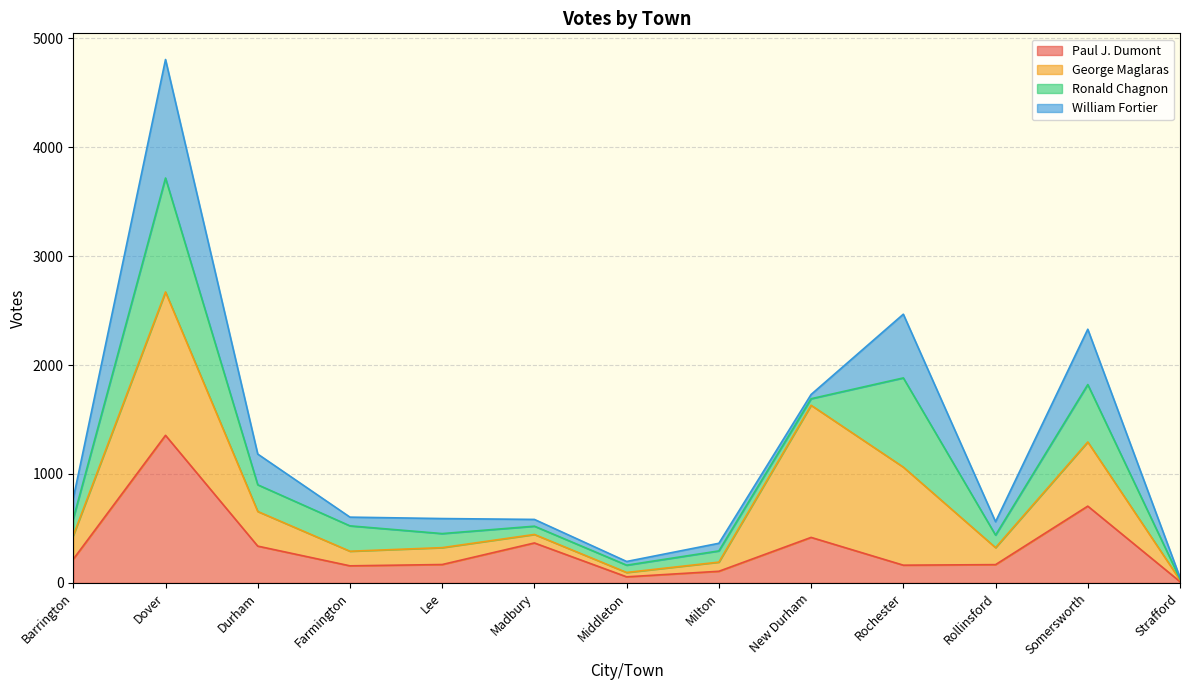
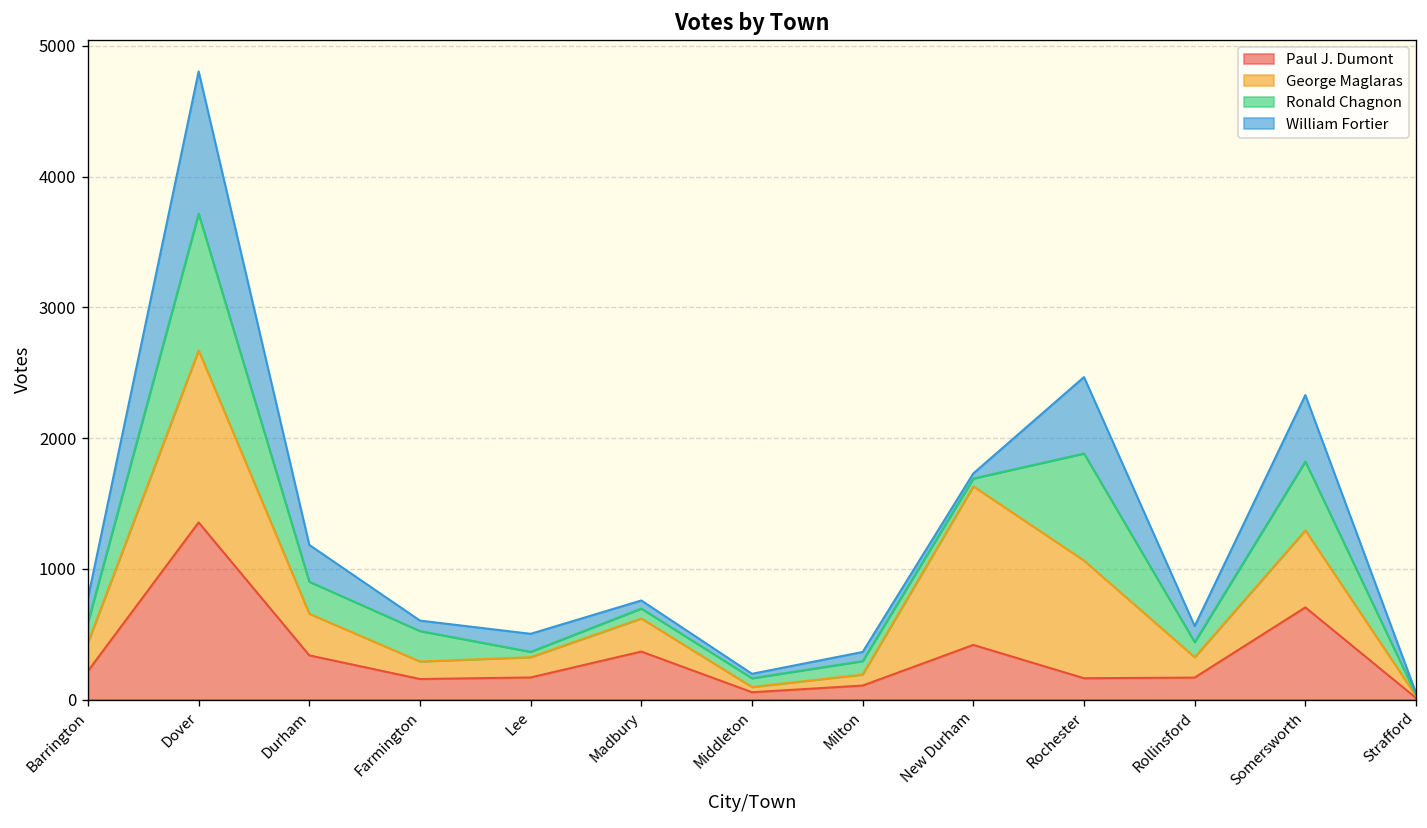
Ronald Chagnon, Lee: 130 -> 40
George Maglaras, Madbury: 80 -> 250
